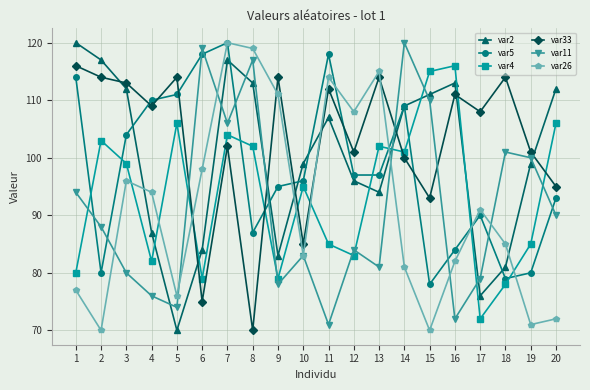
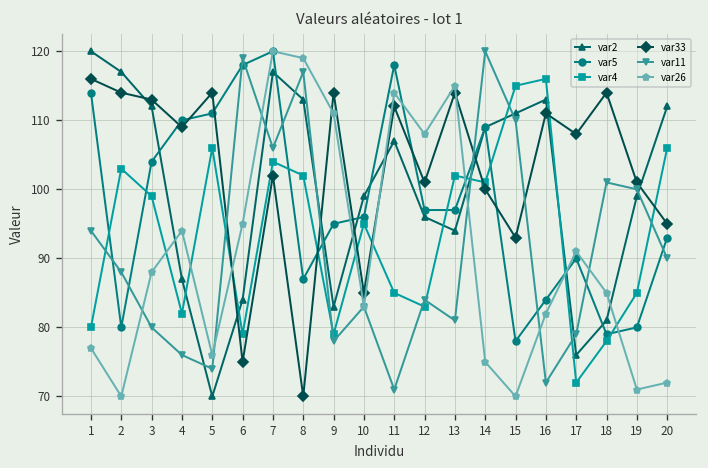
var26, 3: 96 -> 88
var26, 6: 98 -> 95
var26, 14: 81 -> 75
